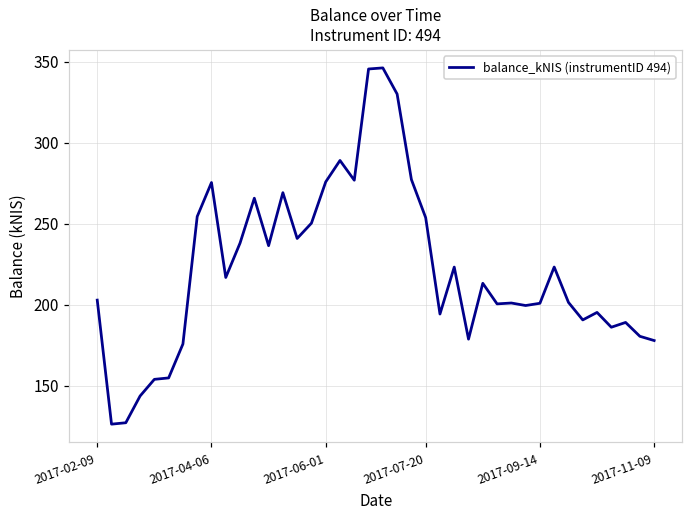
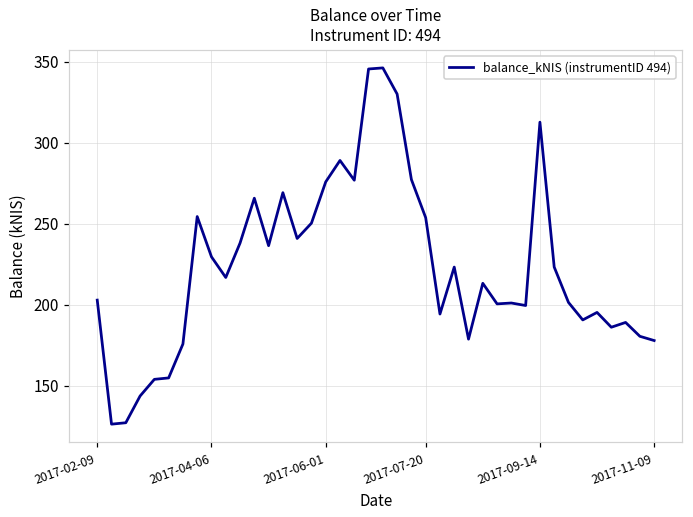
2017-04-06: 276 -> 230
2017-09-14: 201 -> 313
